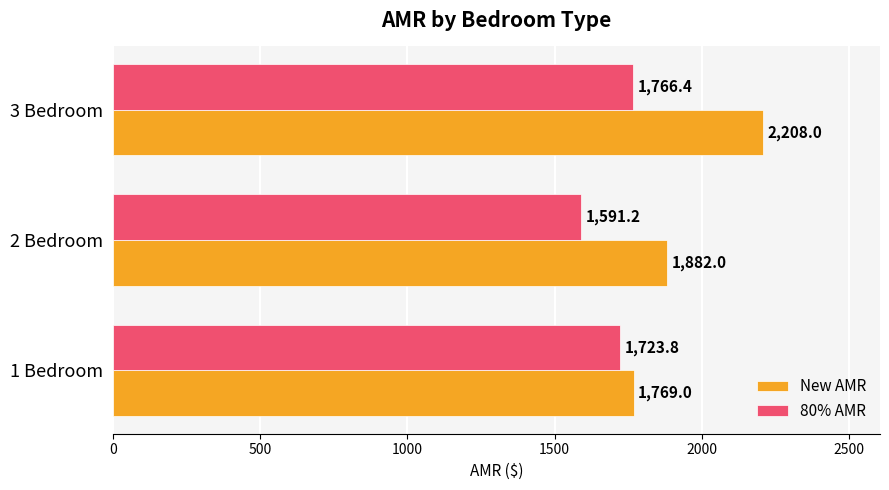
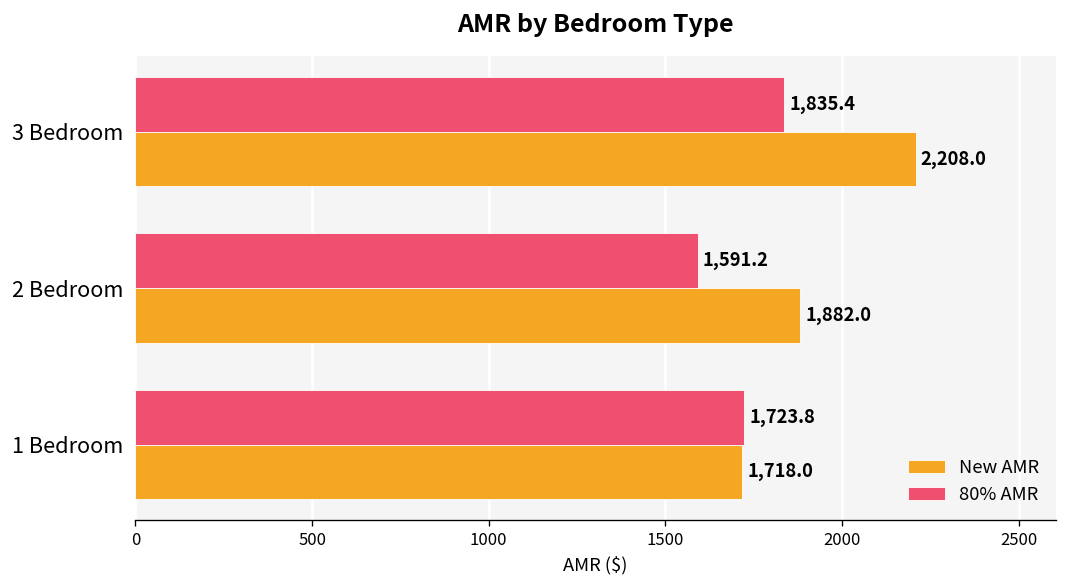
80% AMR, 3 Bedroom: 1,766.4 -> 1,835.4
New AMR, 1 Bedroom: 1,769.0 -> 1,718.0
